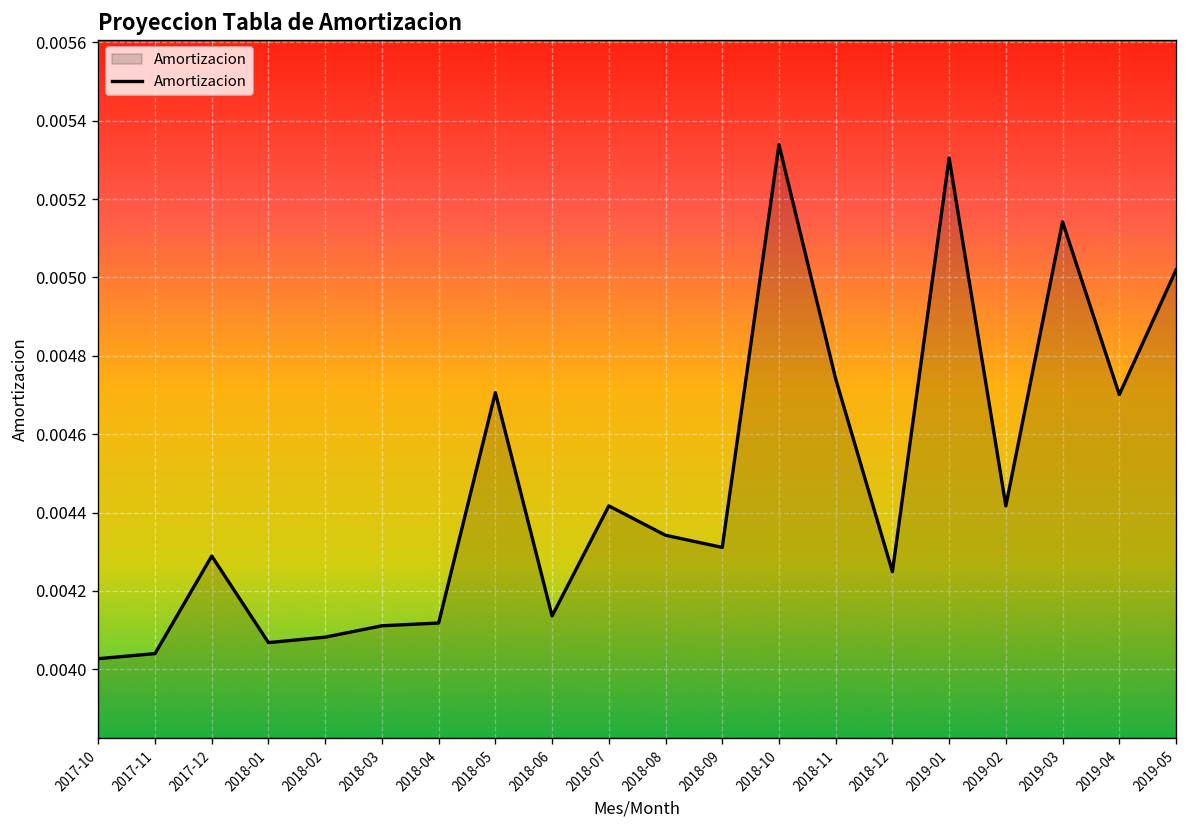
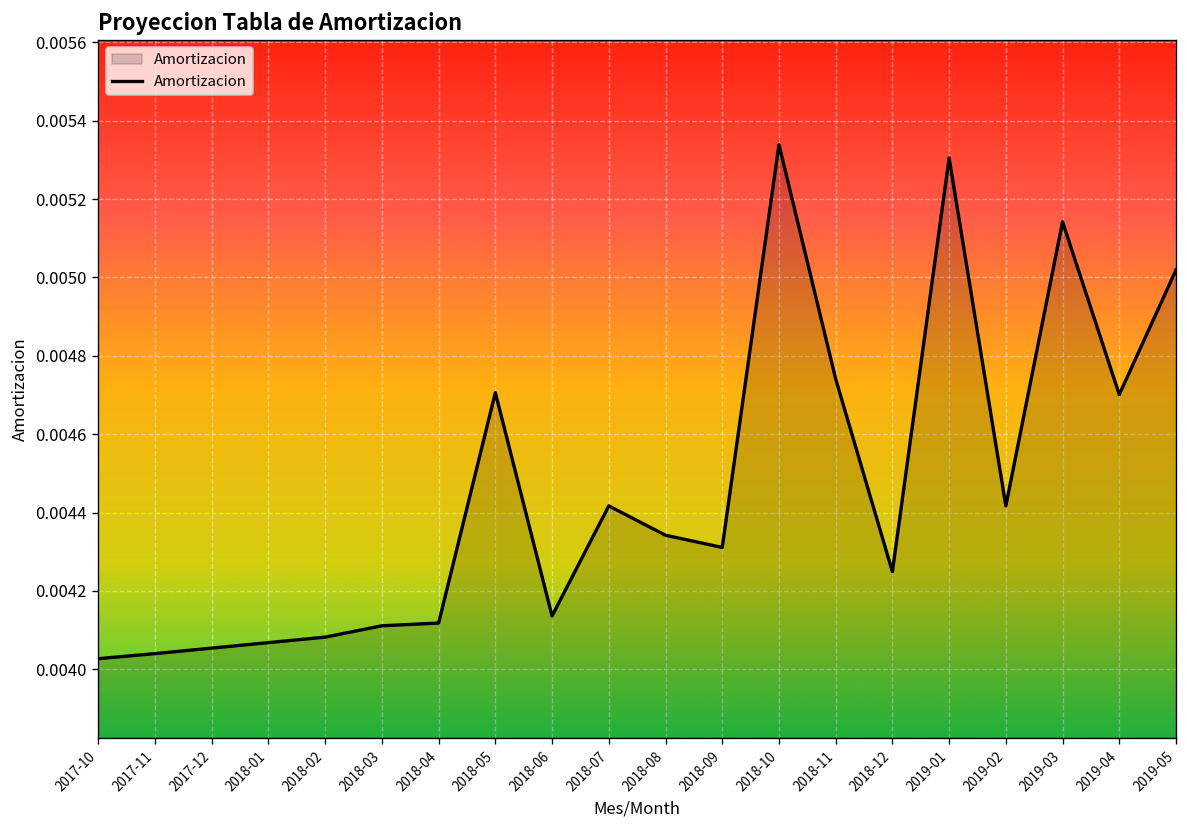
2017-12: 0.00429 -> 0.00405
